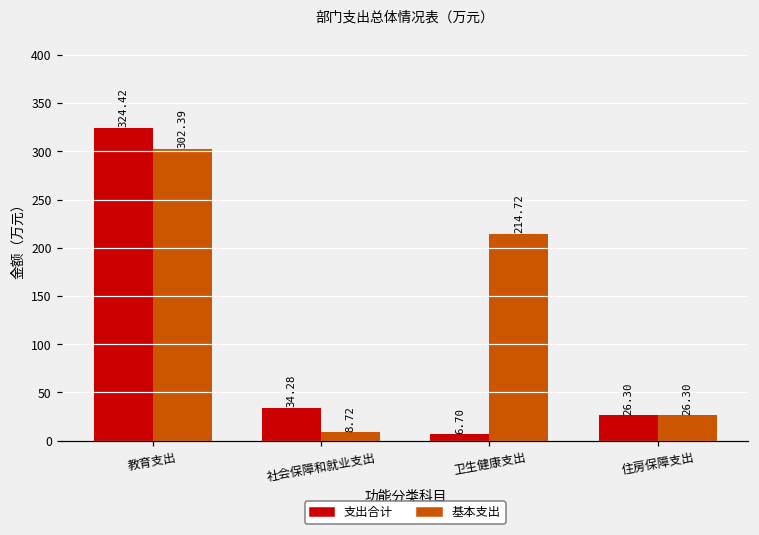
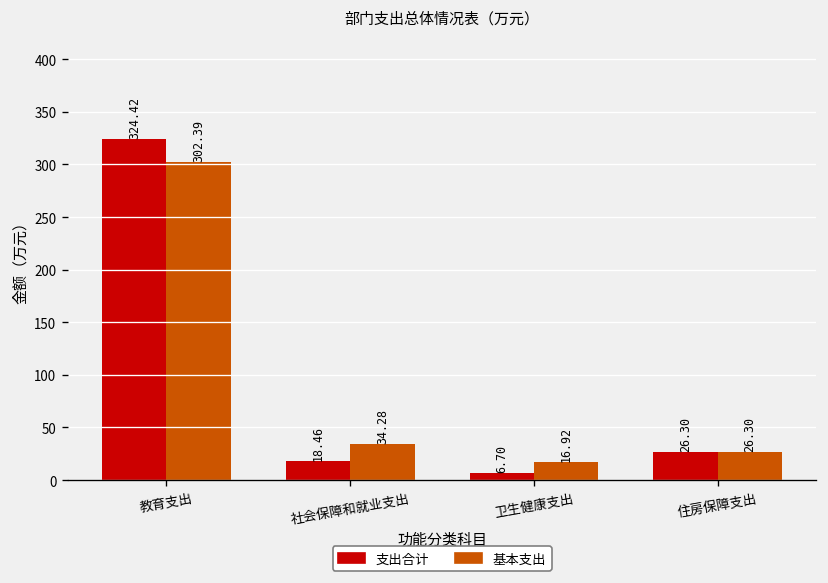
支出合计, 社会保障和就业支出: 34.28 -> 18.46
基本支出, 社会保障和就业支出: 8.72 -> 34.28
基本支出, 卫生健康支出: 214.72 -> 16.92
